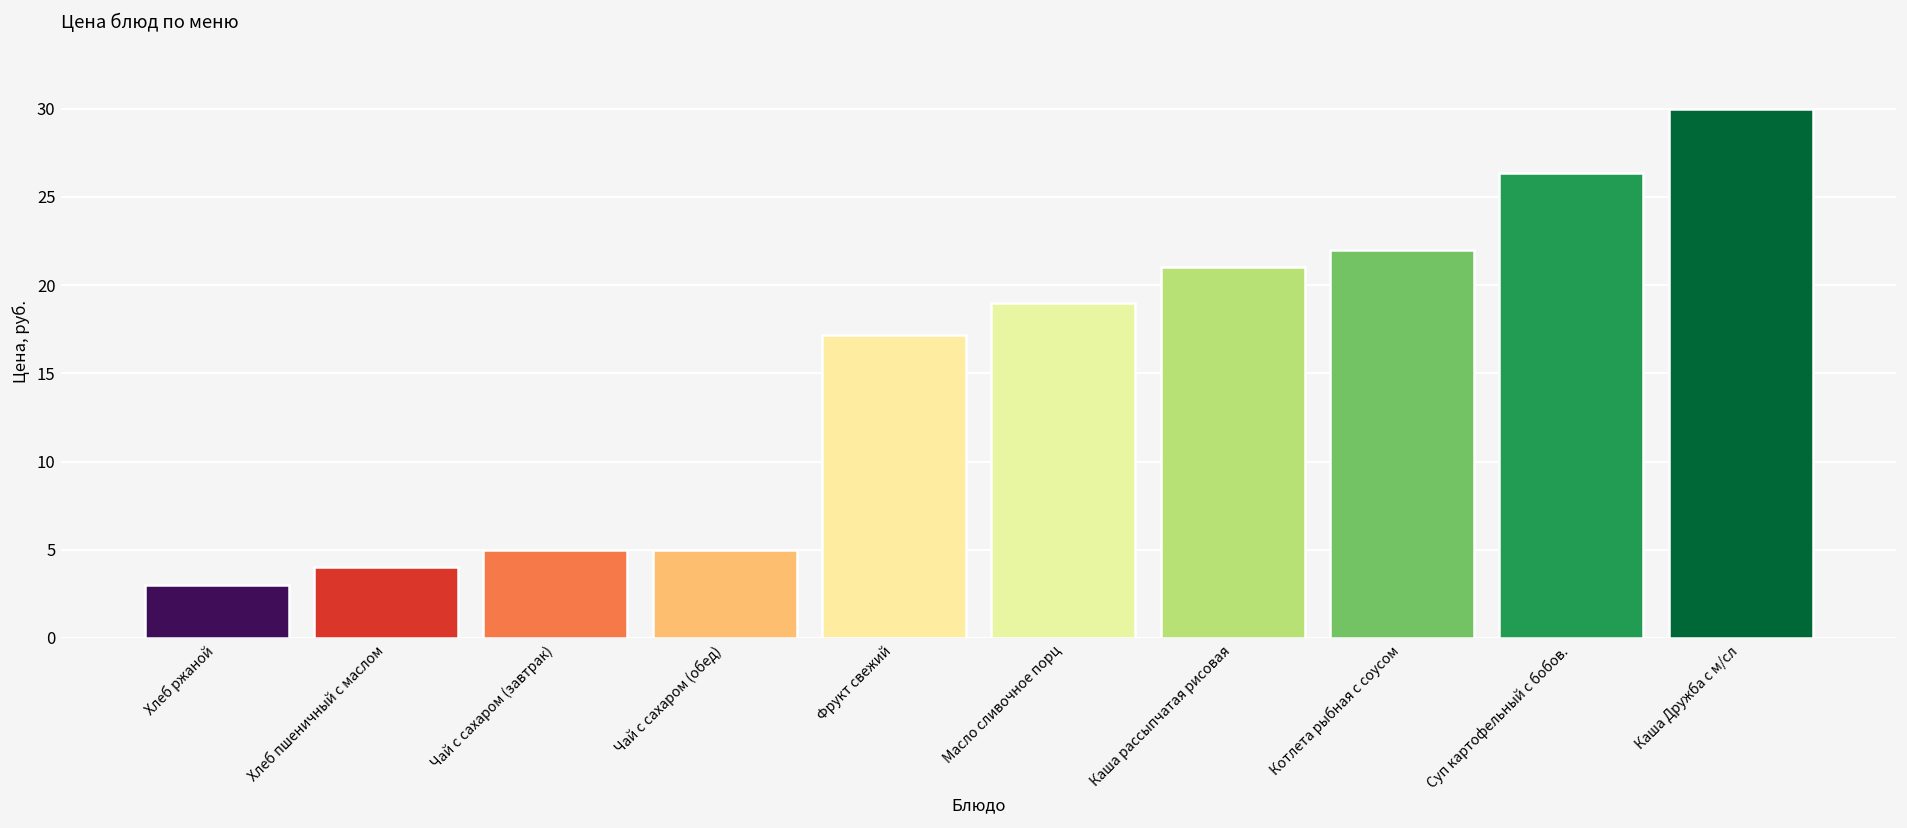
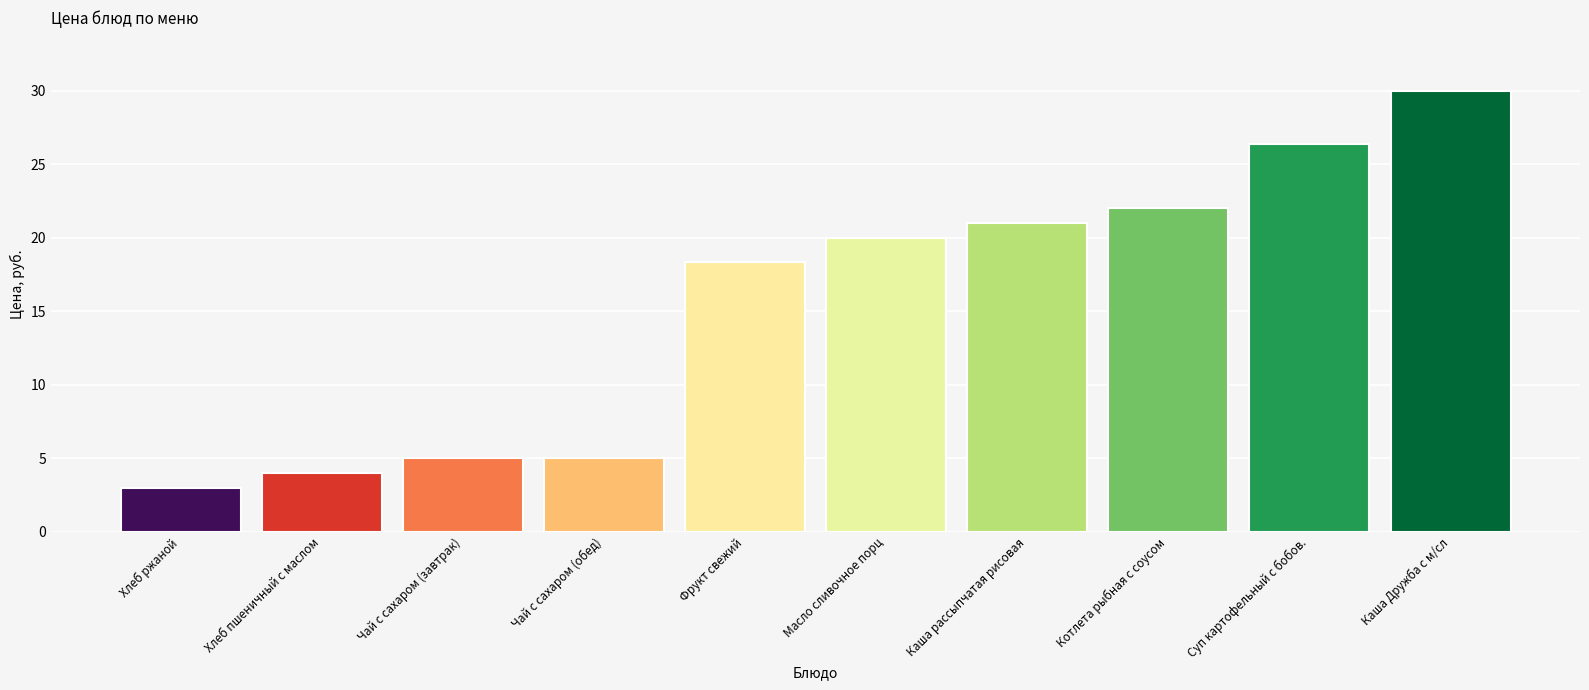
Фрукт свежий: 17.2 -> 18.4
Масло сливочное порц: 19 -> 20
